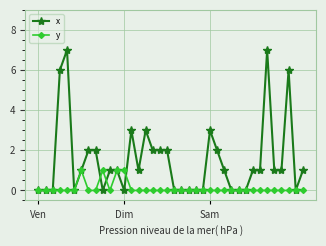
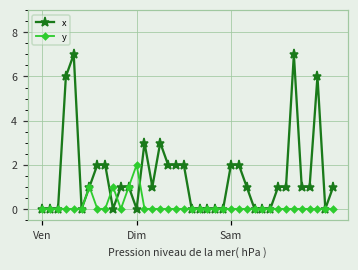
y, Dim: 1 -> 2
x, Sam: 3 -> 2
